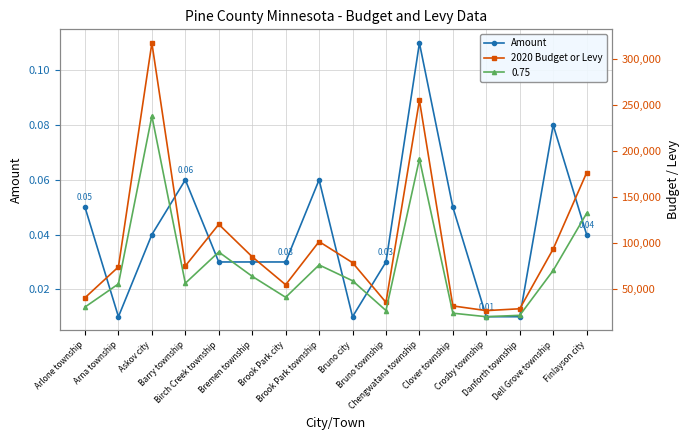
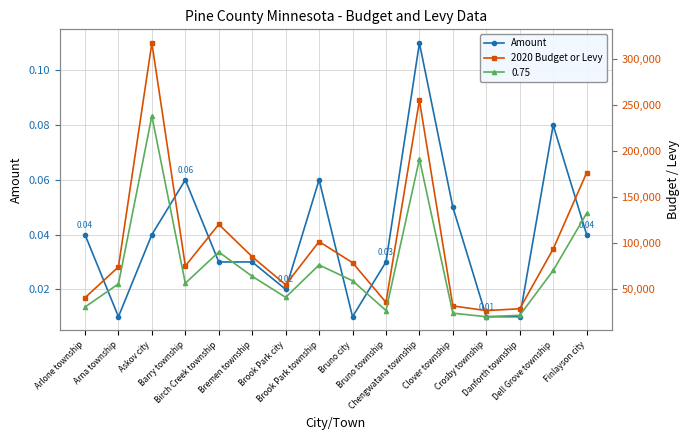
Amount, Arlone township: 0.05 -> 0.04
Amount, Brook Park city: 0.03 -> 0.02
